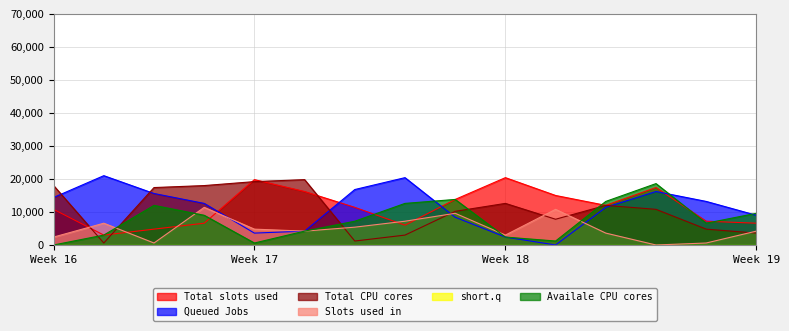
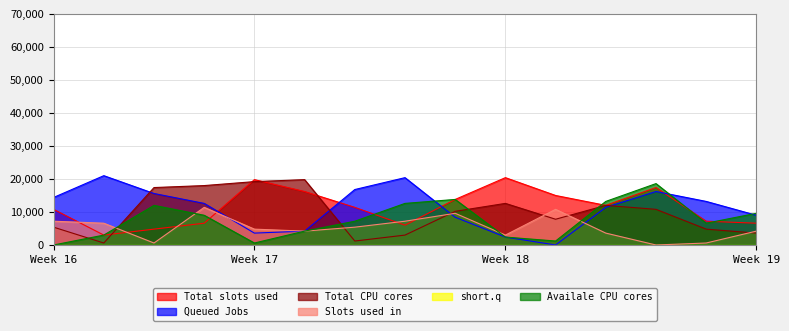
Total CPU cores, Week 16: 18,000 -> 5,000
Slots used in, Week 16: 2,000 -> 7,000
